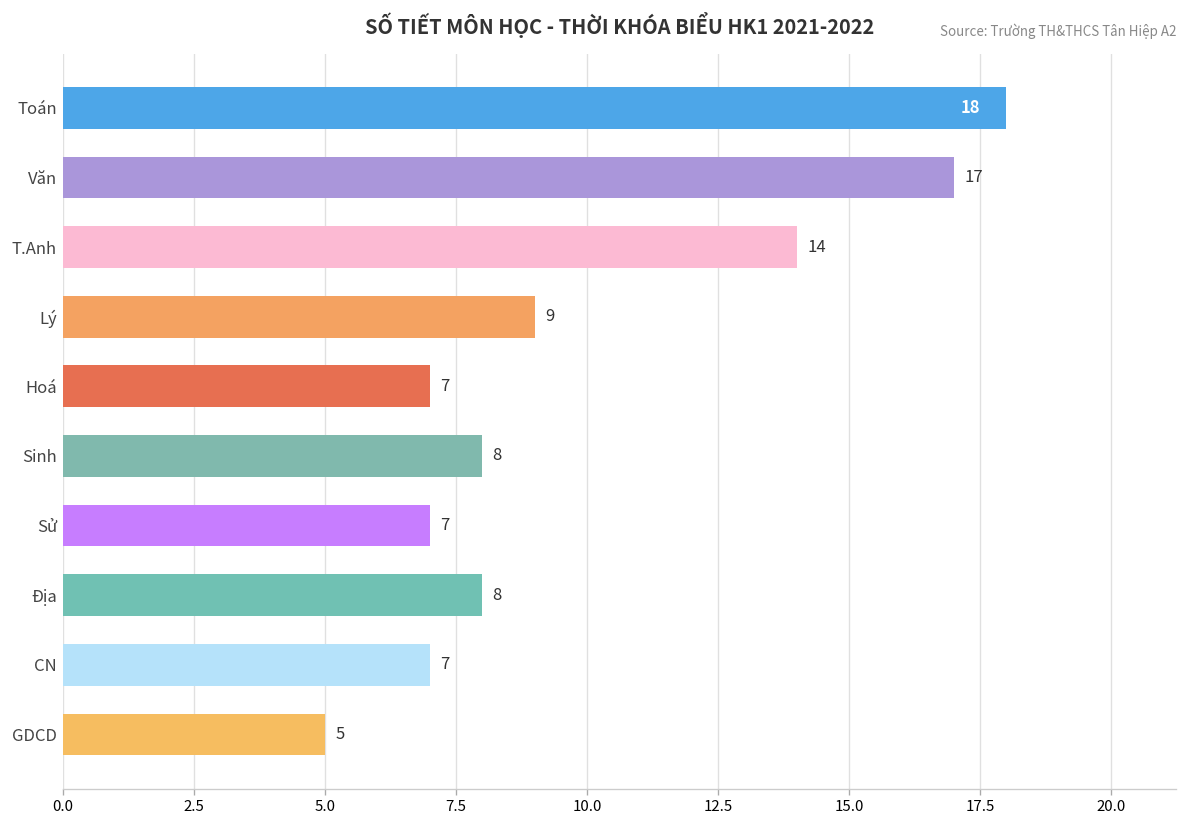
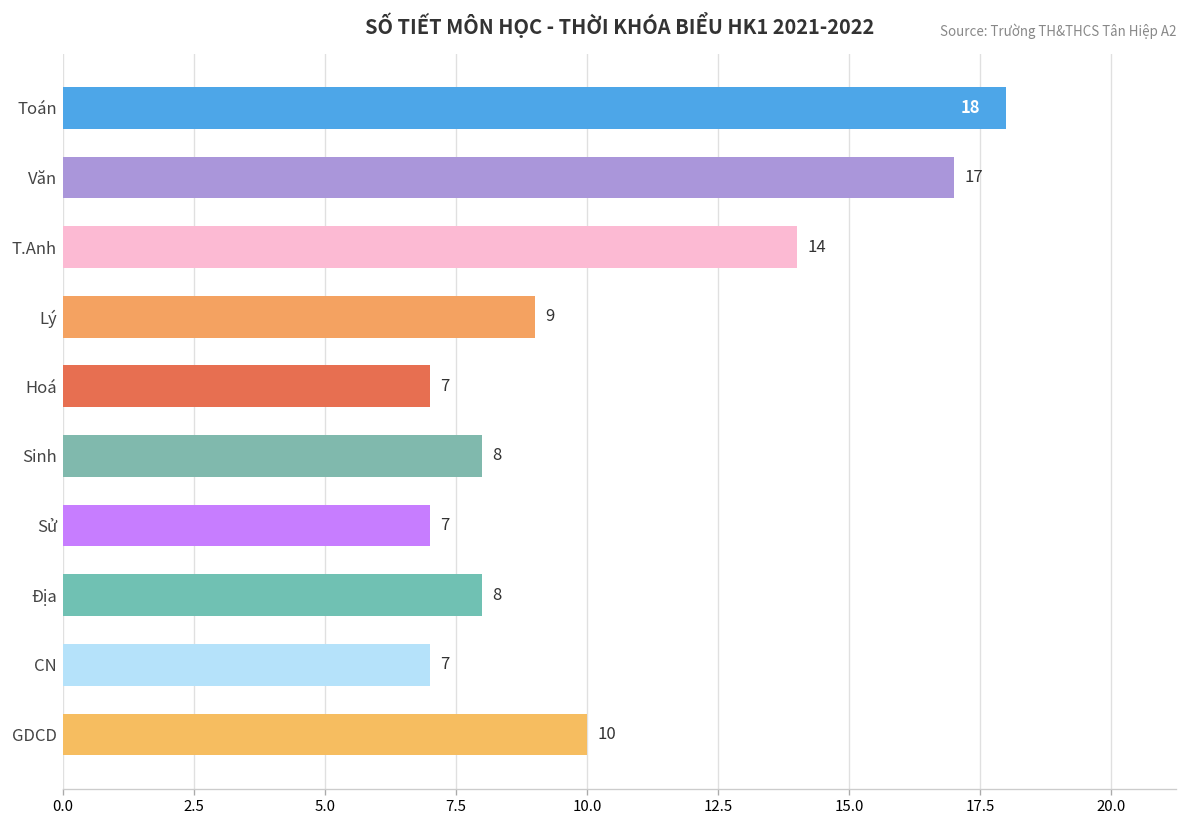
GDCD: 5 -> 10
